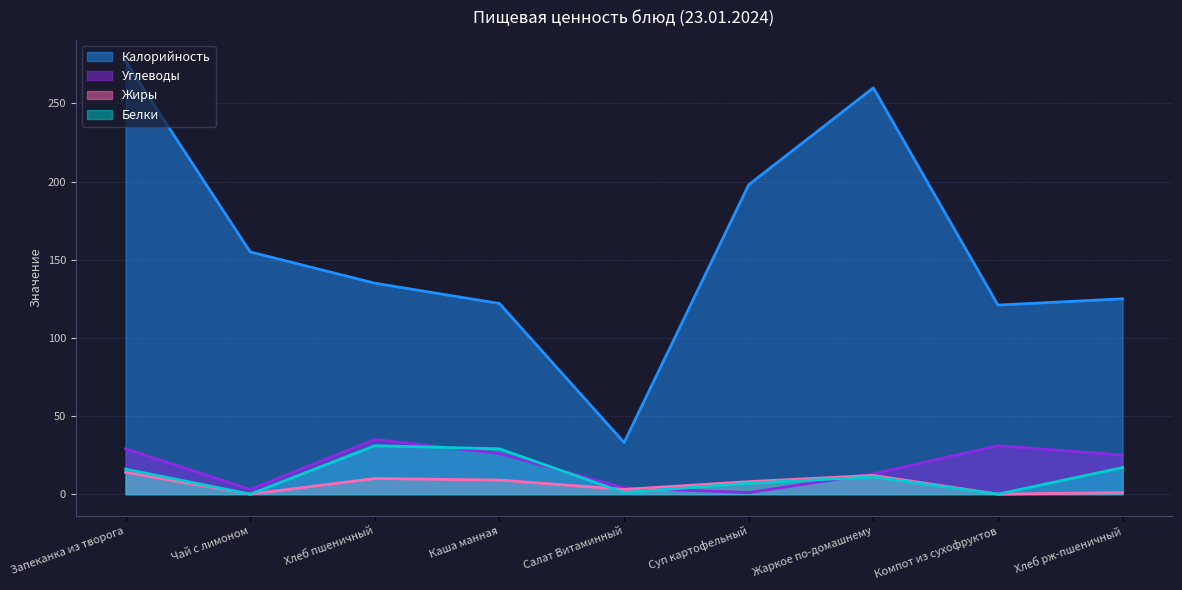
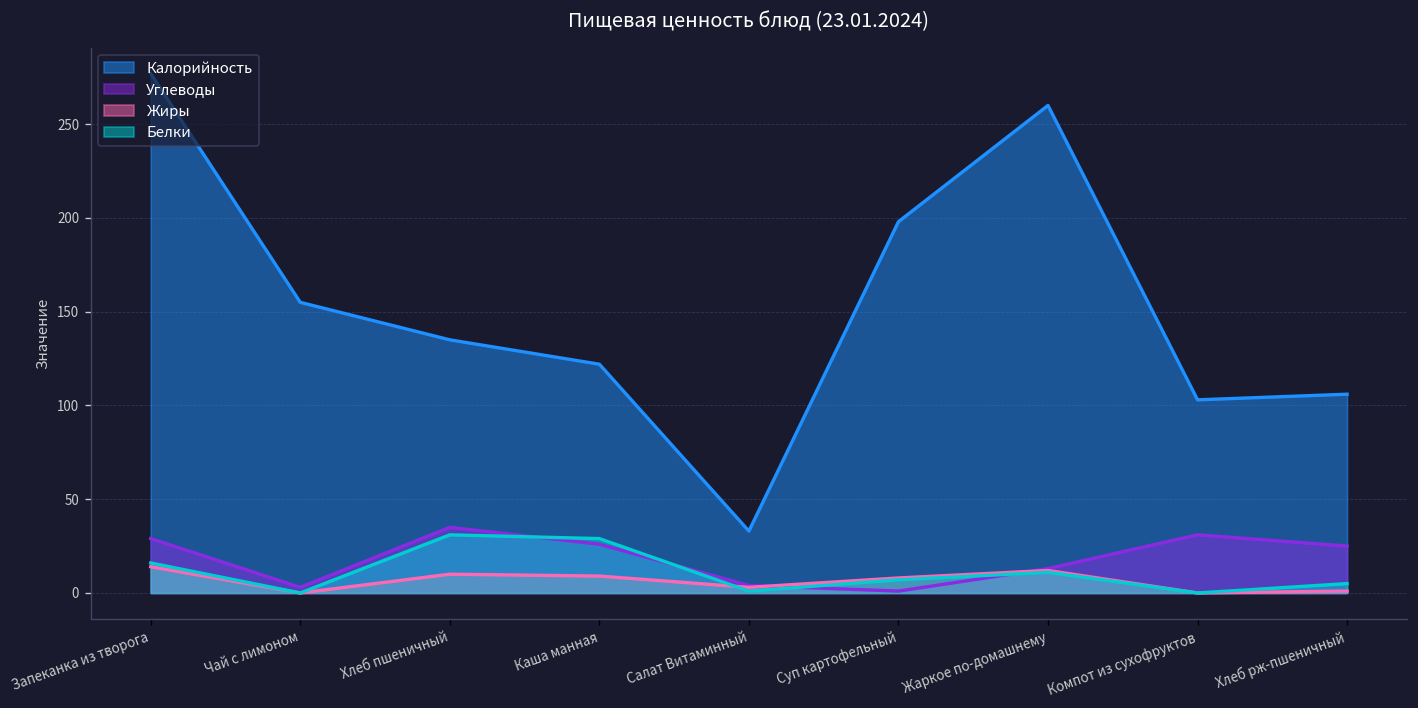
Калорийность, Компот из сухофруктов: 121 -> 103
Калорийность, Хлеб рж-пшеничный: 125 -> 106
Белки, Хлеб рж-пшеничный: 17 -> 5
